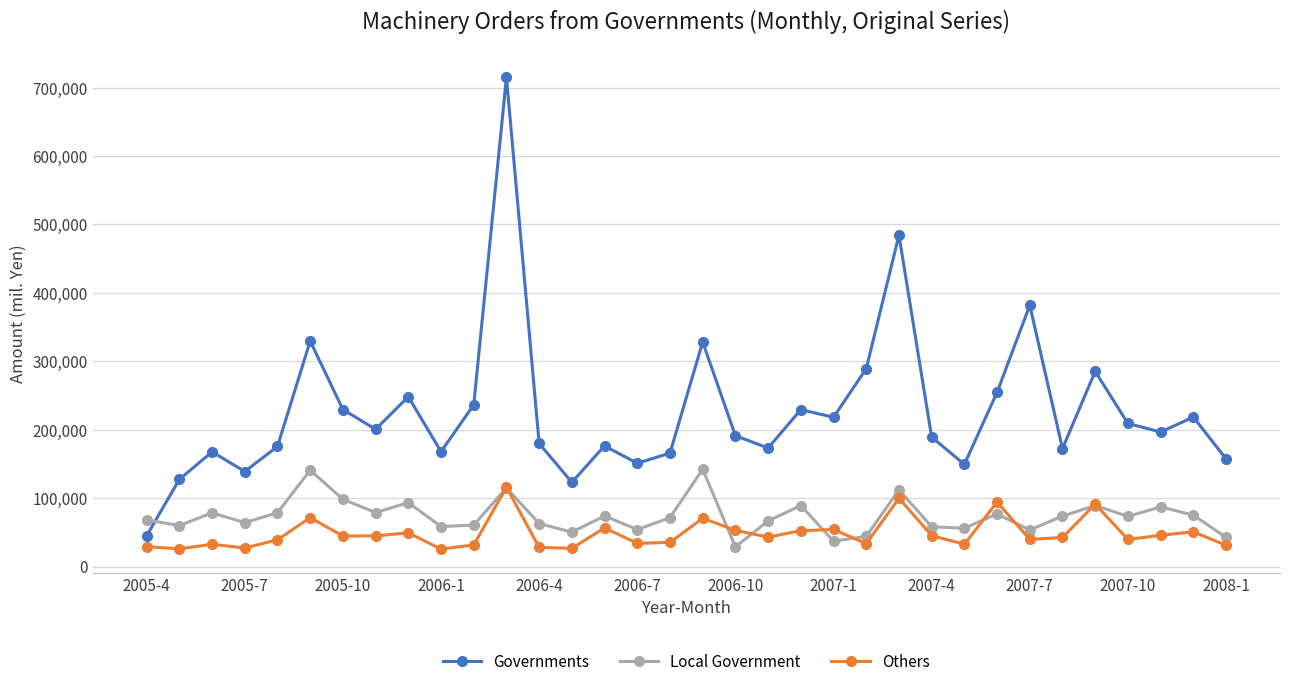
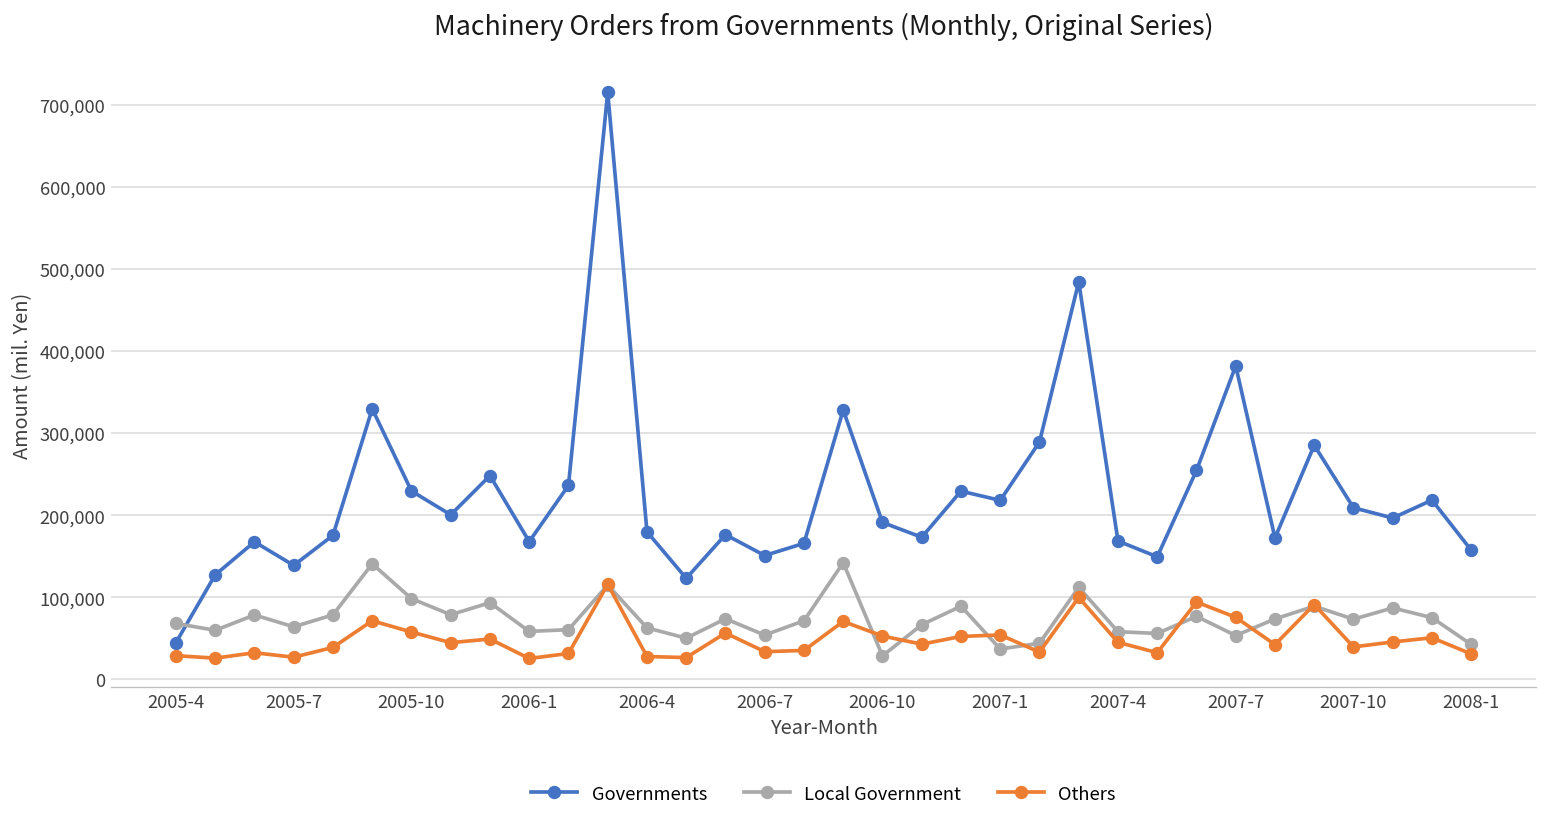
Others, 2005-10: 40,000 -> 60,000
Governments, 2007-4: 190,000 -> 170,000
Others, 2007-7: 40,000 -> 80,000
